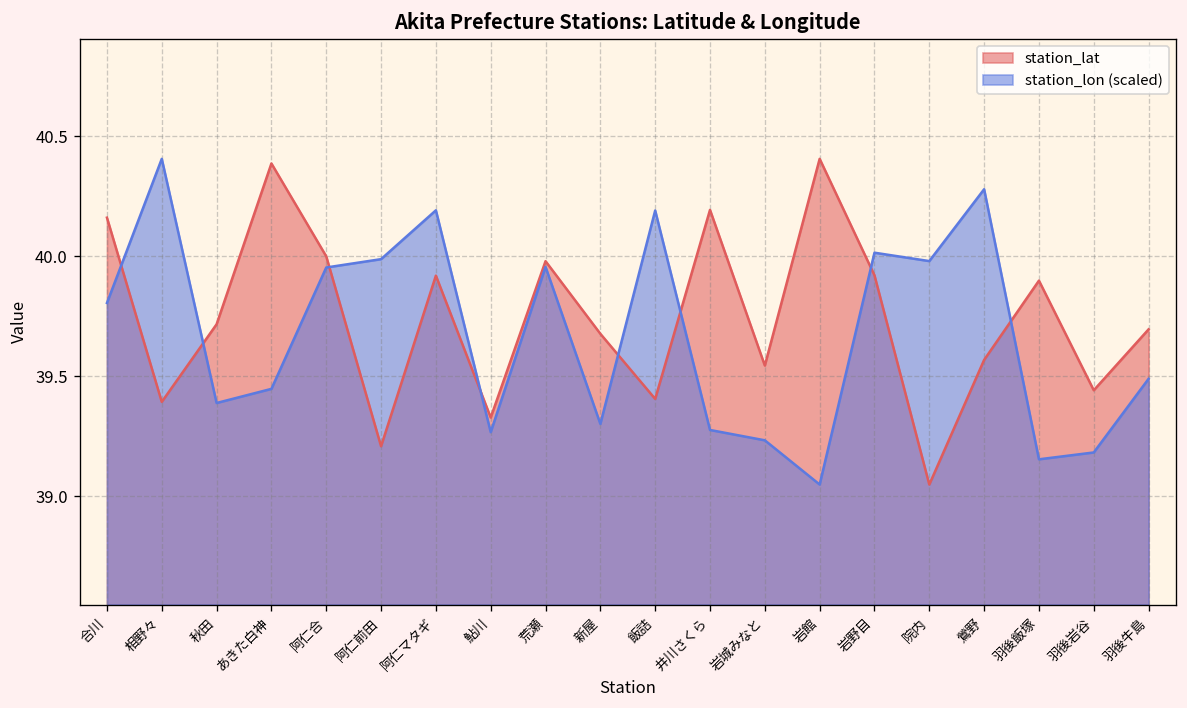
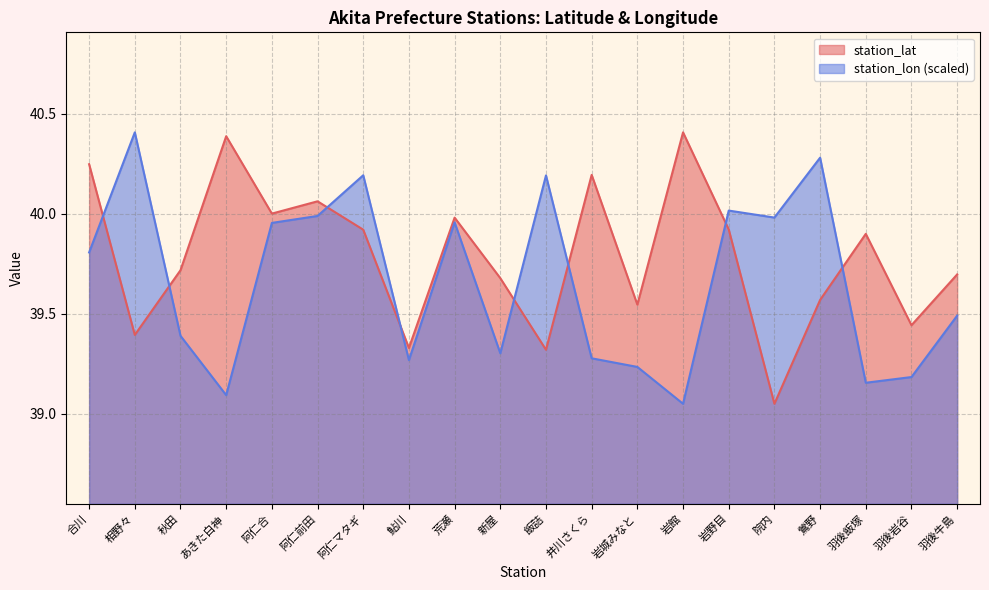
station_lat, 合川: 40.16 -> 40.25
station_lon (scaled), あきた白神: 39.45 -> 39.09
station_lat, 阿仁前田: 39.21 -> 40.06
station_lat, 飯詰: 39.41 -> 39.32
